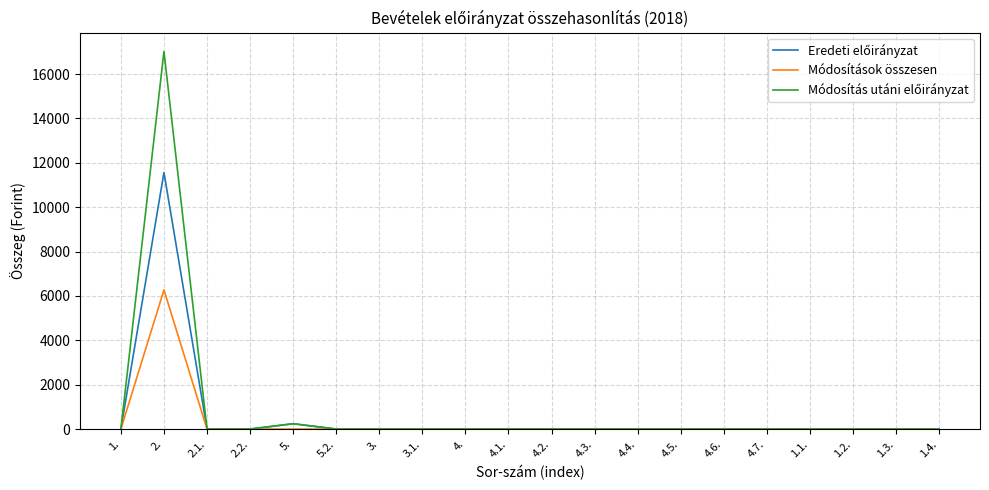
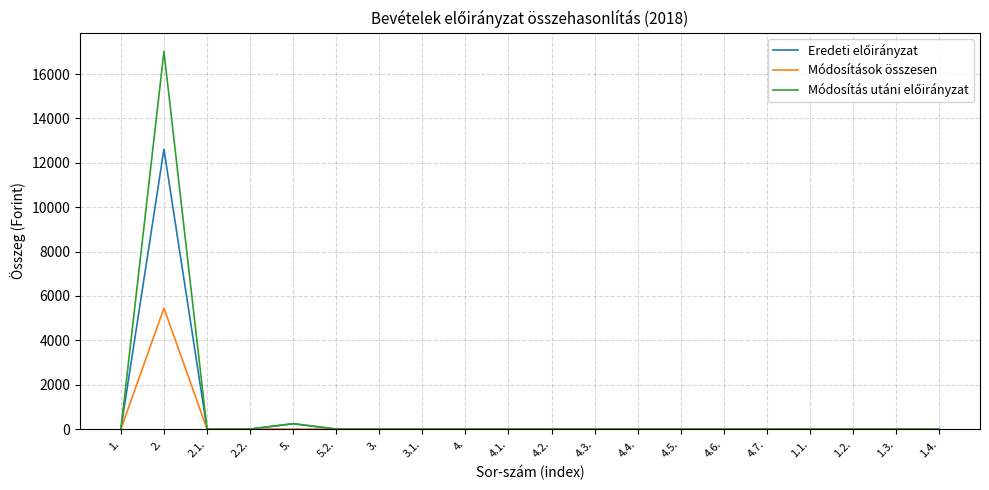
Eredeti előirányzat, 2.: 11600 -> 12600
Módosítások összesen, 2.: 6300 -> 5500
